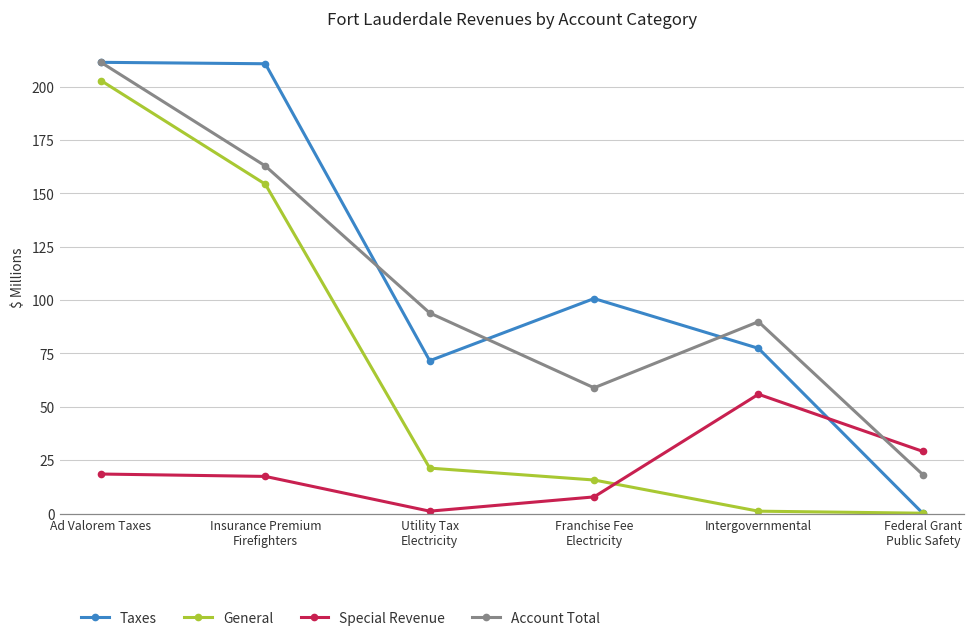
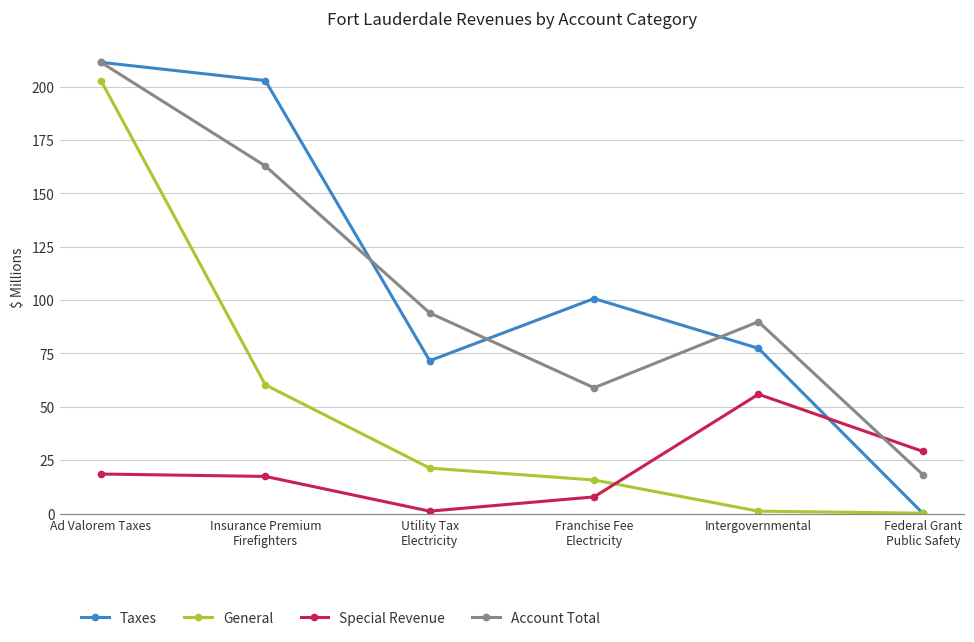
Taxes, Insurance Premium Firefighters: 211 -> 203
General, Insurance Premium Firefighters: 154 -> 60
